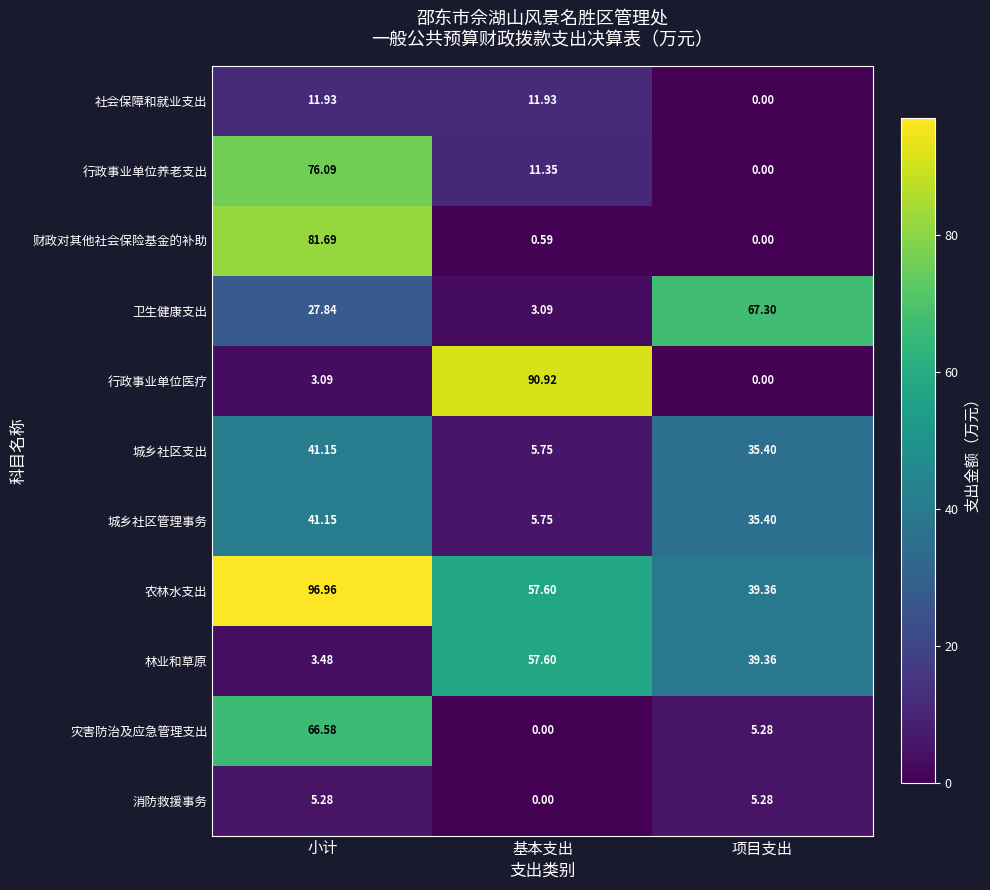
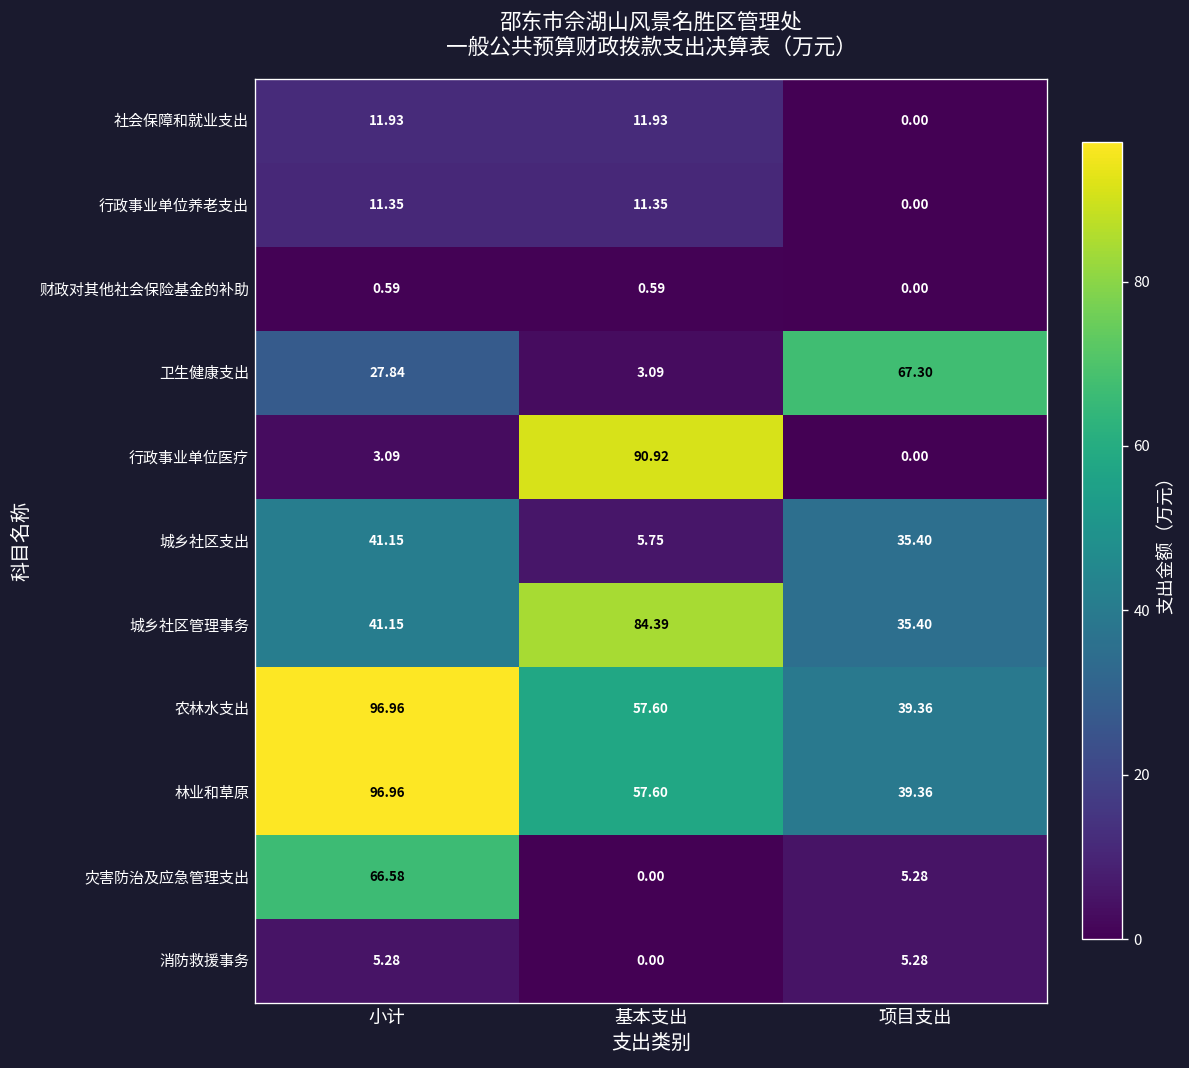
行政事业单位养老支出, 小计: 76.09 -> 11.35
财政对其他社会保险基金的补助, 小计: 81.69 -> 0.59
城乡社区管理事务, 基本支出: 5.75 -> 84.39
林业和草原, 小计: 3.48 -> 96.96
